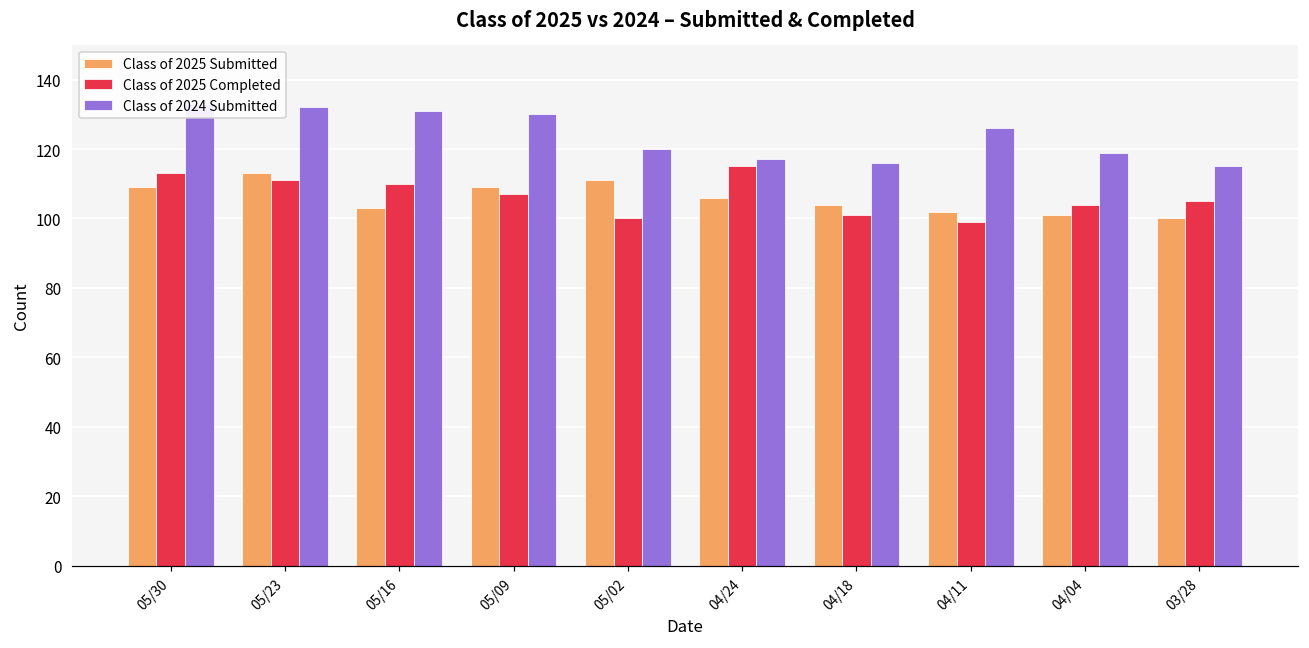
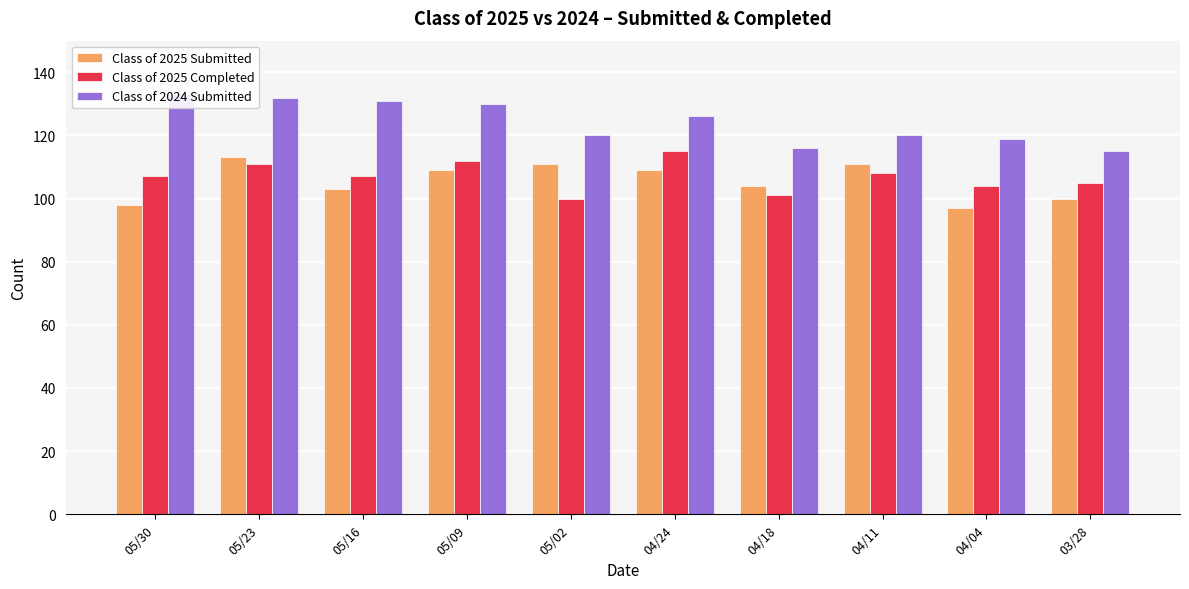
Class of 2025 Submitted, 05/30: 109 -> 98
Class of 2025 Completed, 05/30: 113 -> 107
Class of 2025 Completed, 05/16: 110 -> 107
Class of 2025 Completed, 05/09: 107 -> 112
Class of 2025 Submitted, 04/24: 106 -> 109
Class of 2024 Submitted, 04/24: 117 -> 126
Class of 2025 Submitted, 04/11: 102 -> 111
Class of 2025 Completed, 04/11: 99 -> 108
Class of 2024 Submitted, 04/11: 126 -> 120
Class of 2025 Submitted, 04/04: 101 -> 97
